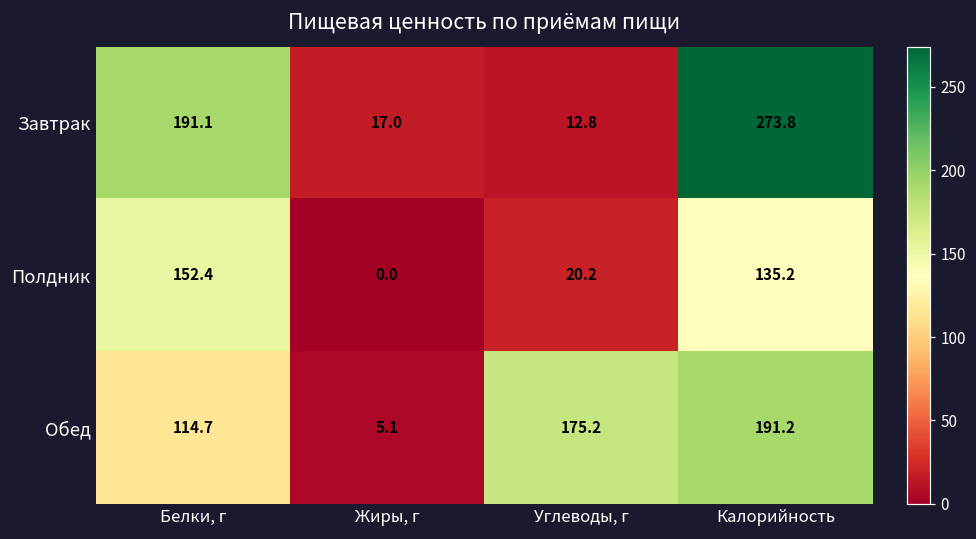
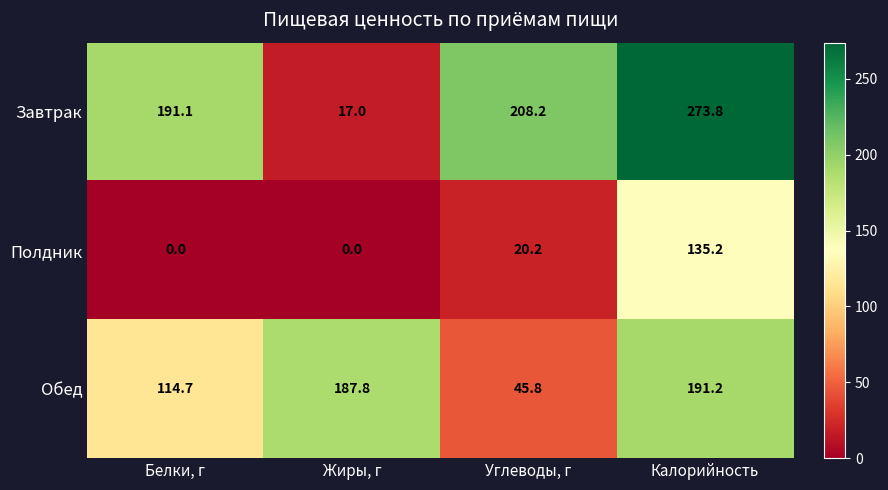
Завтрак, Углеводы, г: 12.8 -> 208.2
Полдник, Белки, г: 152.4 -> 0.0
Обед, Жиры, г: 5.1 -> 187.8
Обед, Углеводы, г: 175.2 -> 45.8
